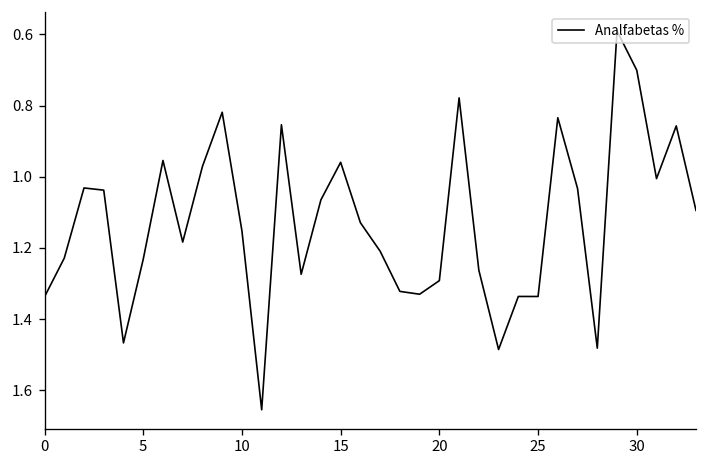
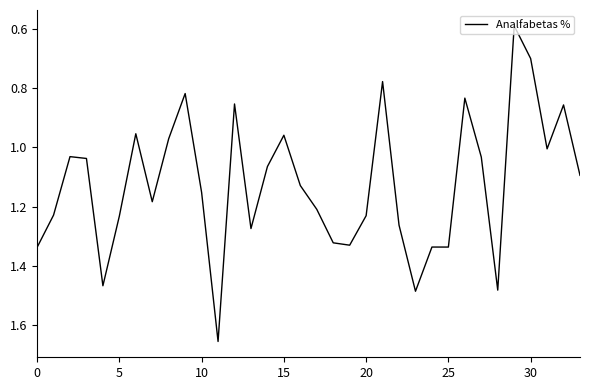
20: 1.29 -> 1.23
